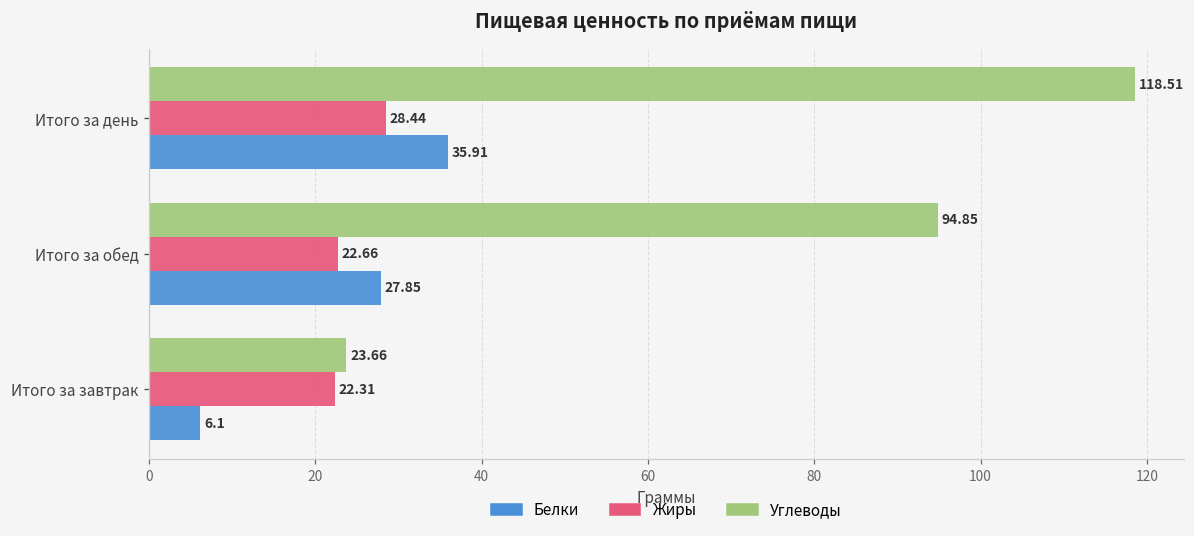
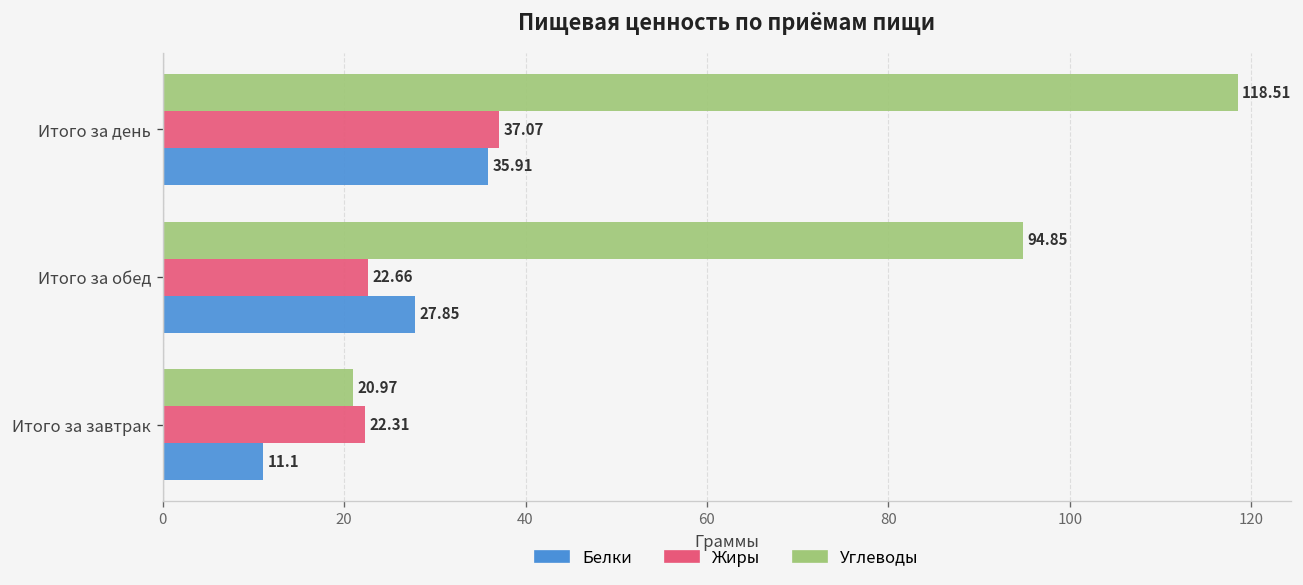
Жиры, Итого за день: 28.44 -> 37.07
Углеводы, Итого за завтрак: 23.66 -> 20.97
Белки, Итого за завтрак: 6.1 -> 11.1
